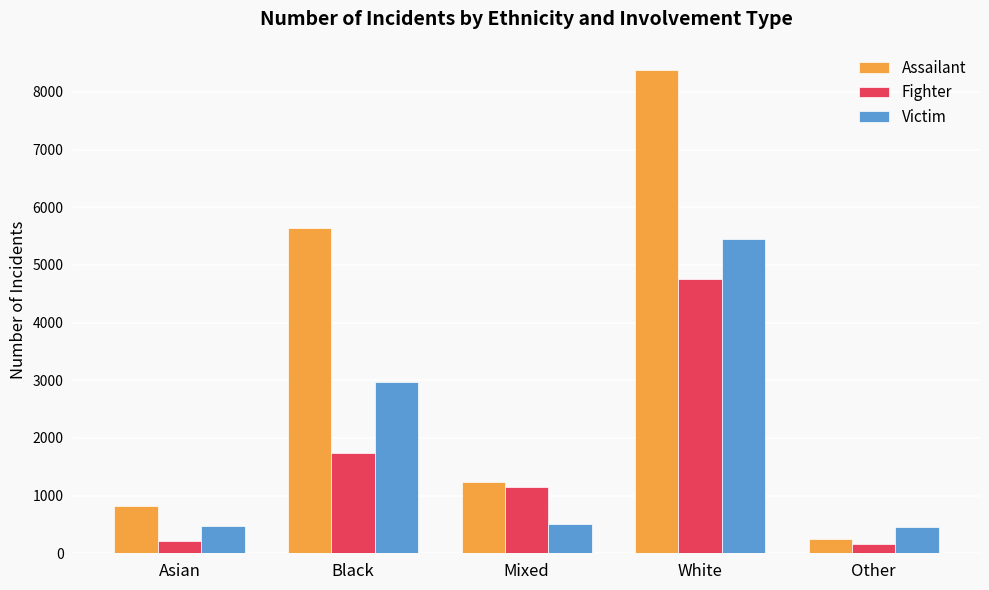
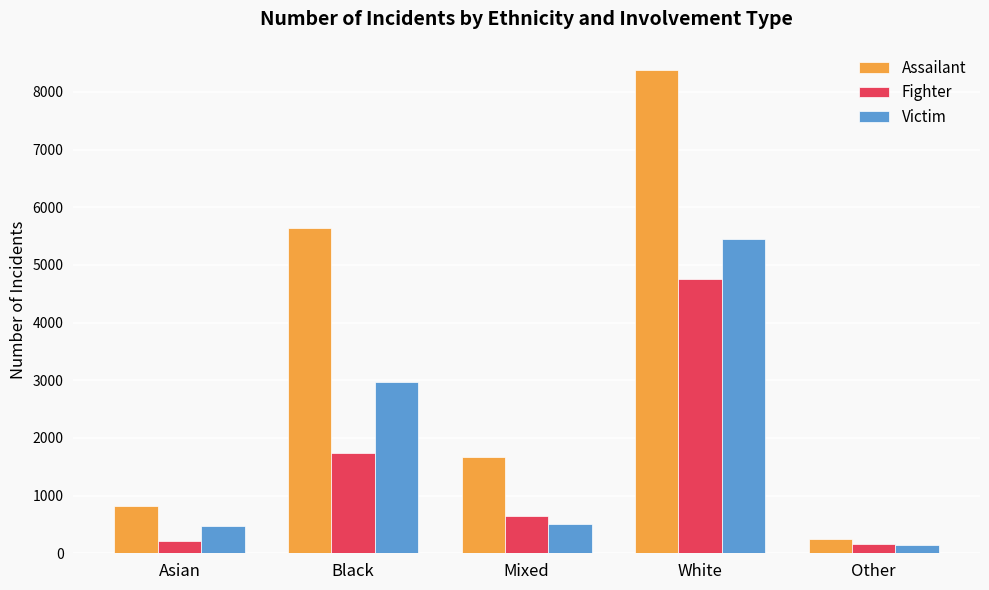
Assailant, Mixed: 1200 -> 1700
Fighter, Mixed: 1200 -> 600
Victim, Other: 500 -> 100
